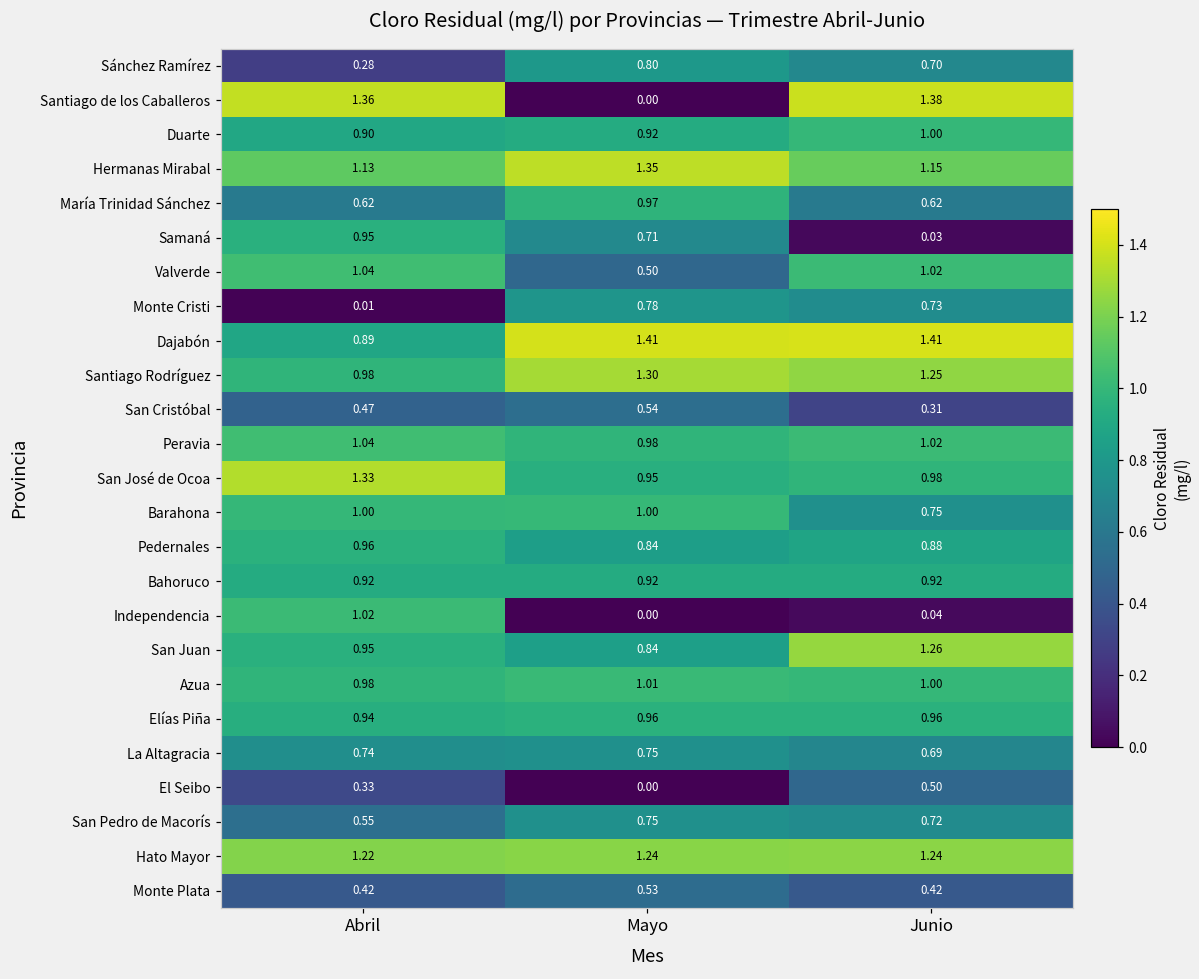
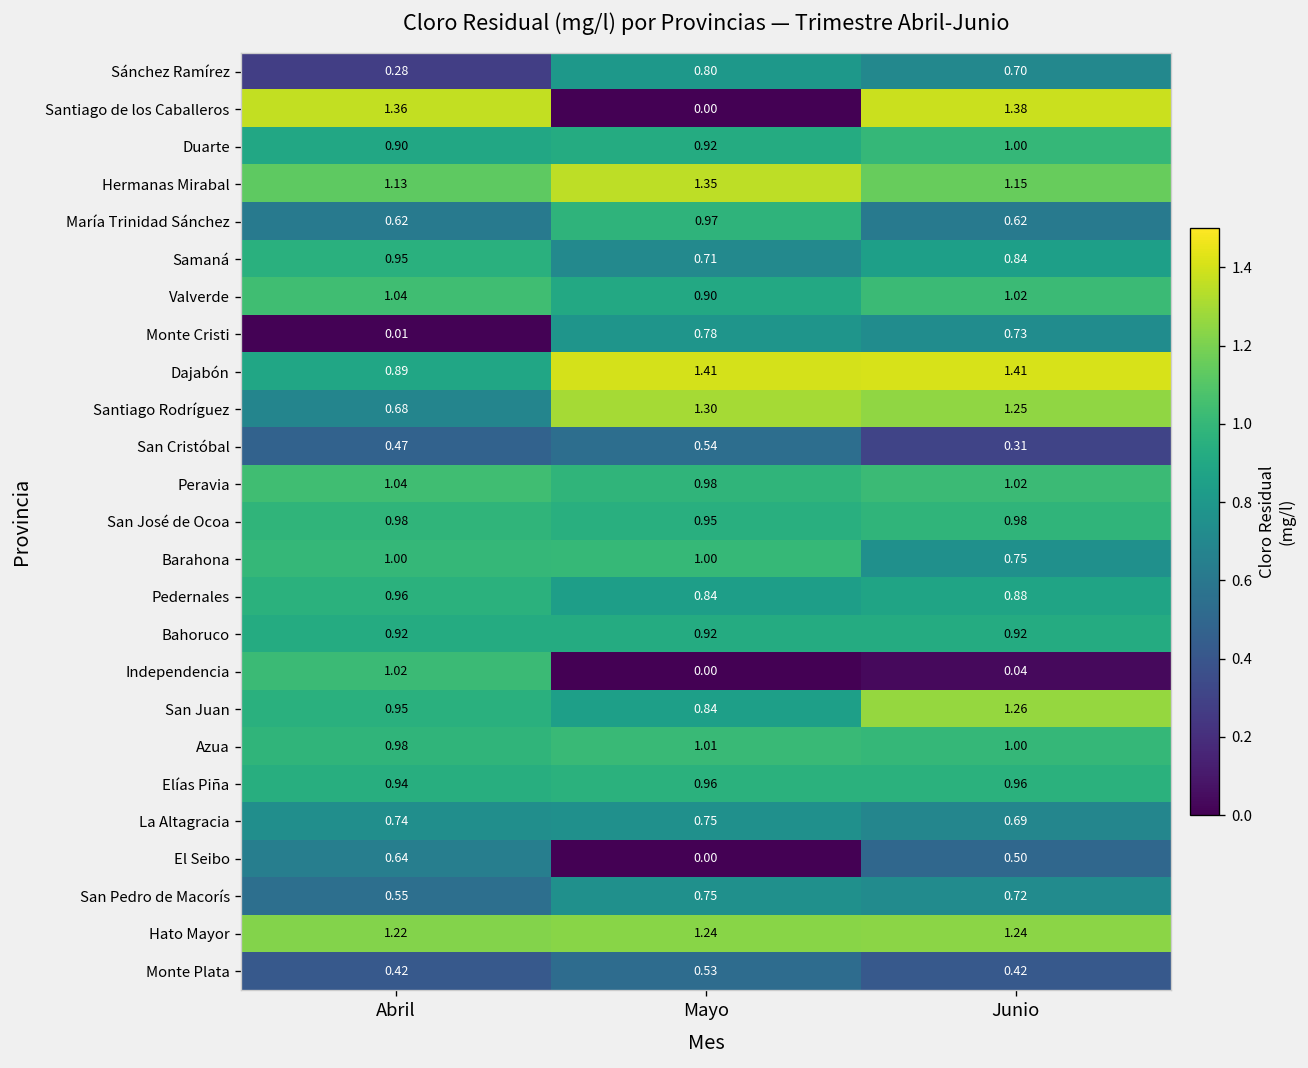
Samaná, Junio: 0.03 -> 0.84
Valverde, Mayo: 0.50 -> 0.90
Santiago Rodríguez, Abril: 0.98 -> 0.68
San José de Ocoa, Abril: 1.33 -> 0.98
El Seibo, Abril: 0.33 -> 0.64
